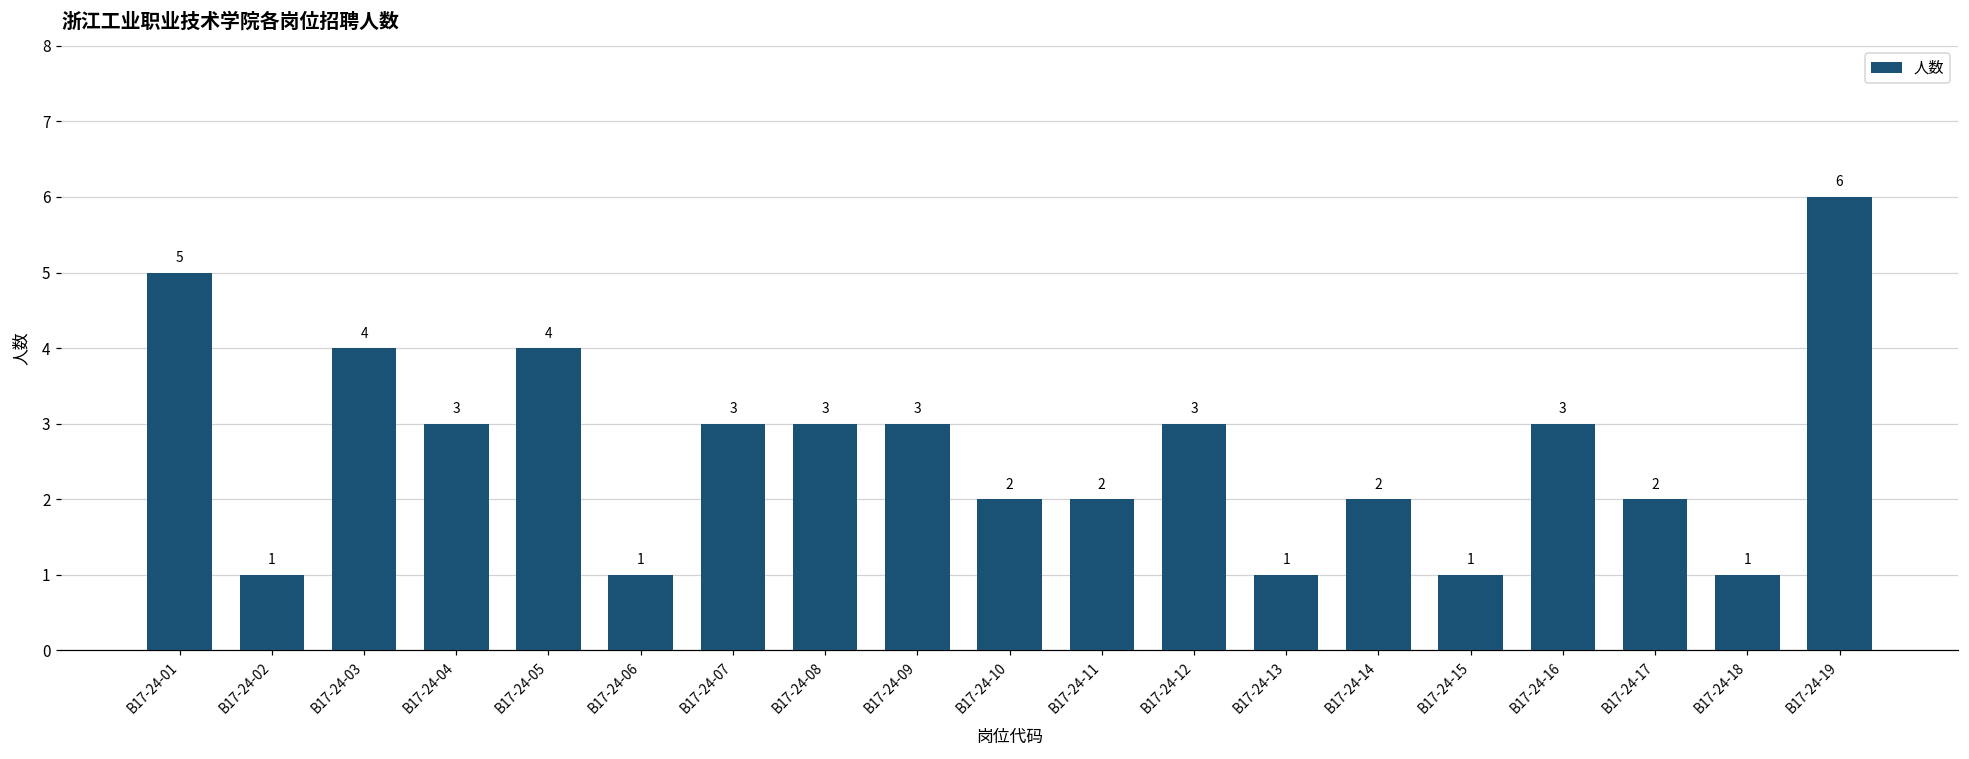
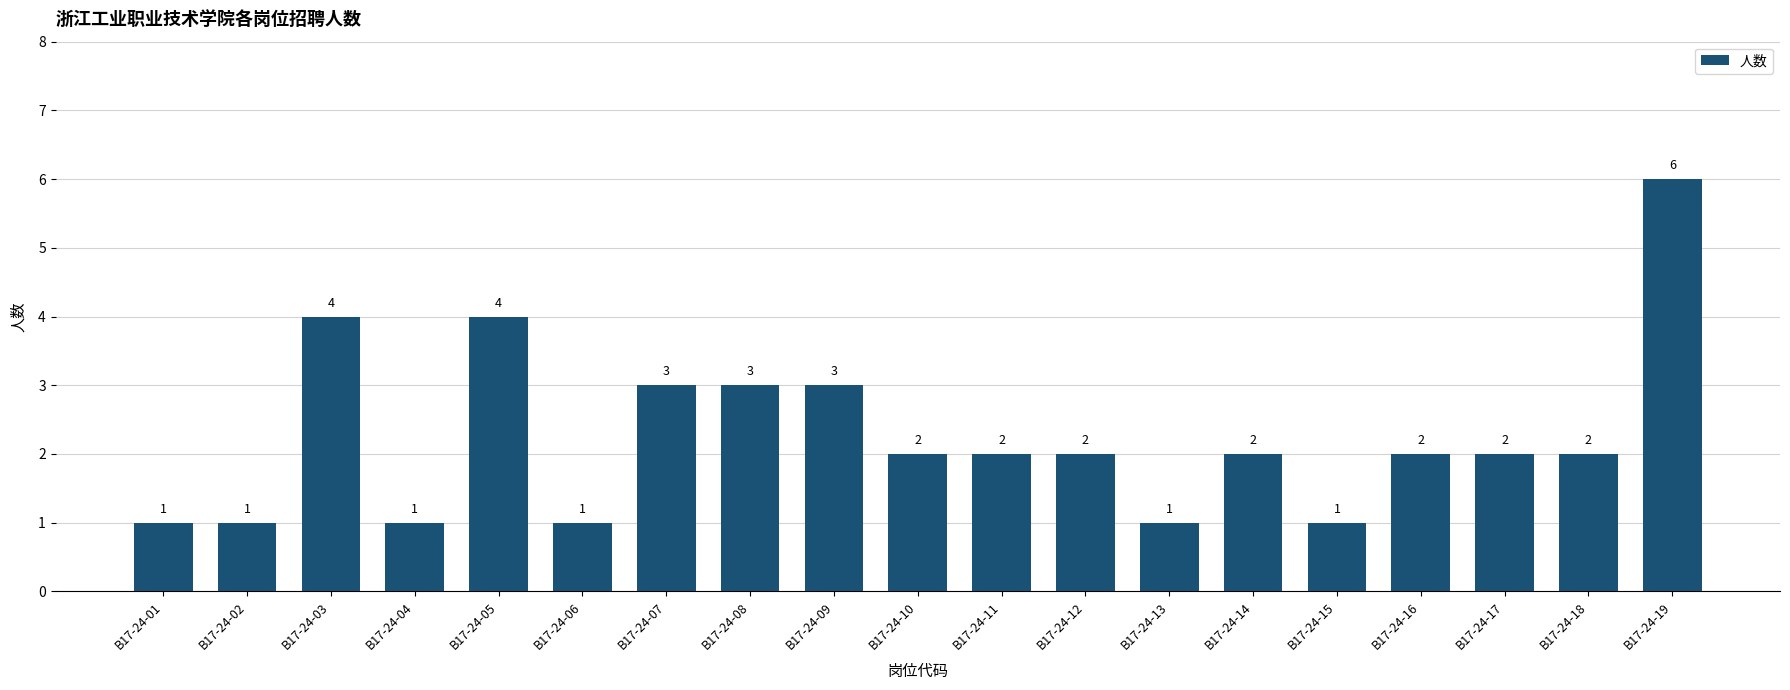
B17-24-01: 5 -> 1
B17-24-04: 3 -> 1
B17-24-12: 3 -> 2
B17-24-16: 3 -> 2
B17-24-18: 1 -> 2
